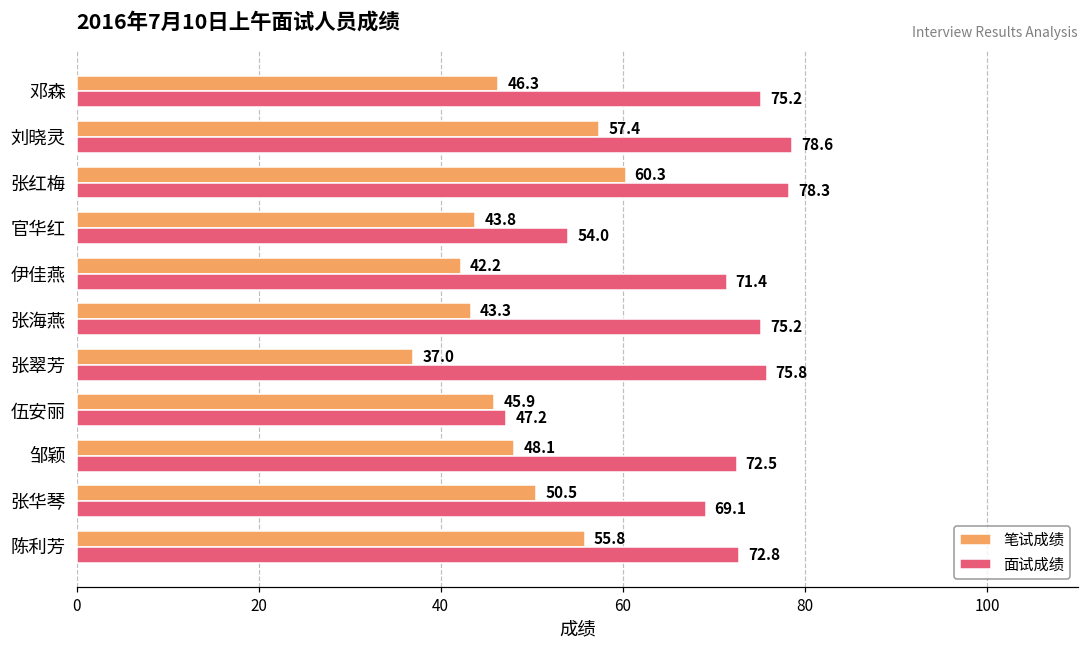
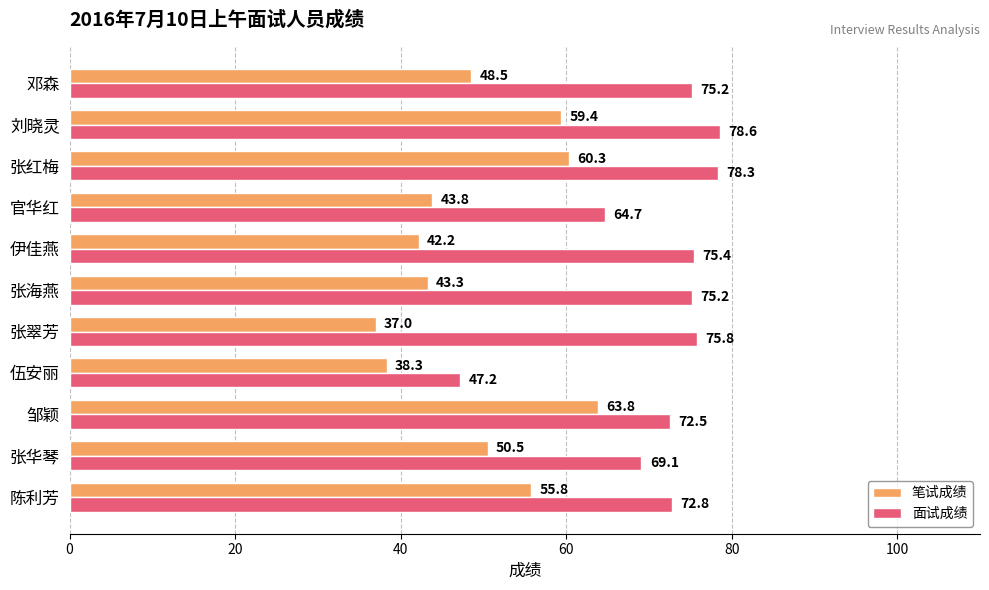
笔试成绩, 邓森: 46.3 -> 48.5
笔试成绩, 刘晓灵: 57.4 -> 59.4
面试成绩, 官华红: 54.0 -> 64.7
面试成绩, 伊佳燕: 71.4 -> 75.4
笔试成绩, 伍安丽: 45.9 -> 38.3
笔试成绩, 邹颖: 48.1 -> 63.8
